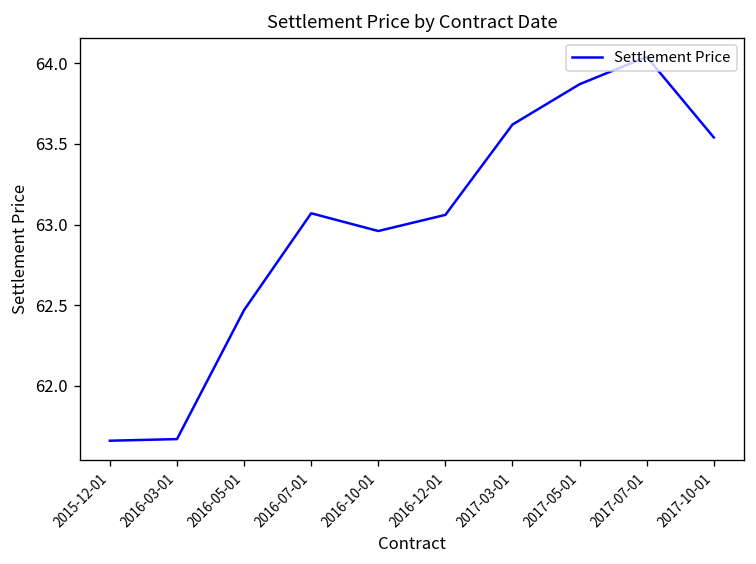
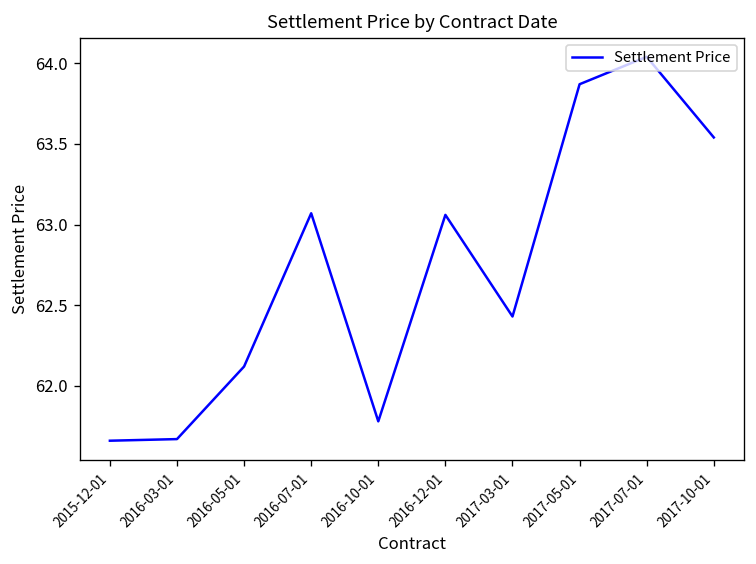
2016-05-01: 62.47 -> 62.12
2016-10-01: 62.96 -> 61.78
2017-03-01: 63.62 -> 62.43
